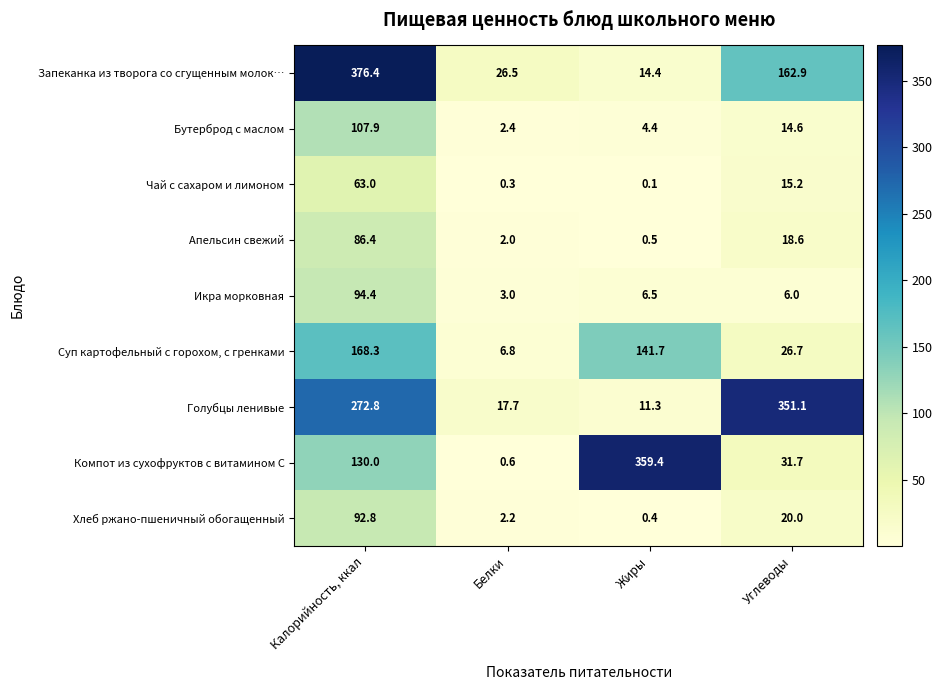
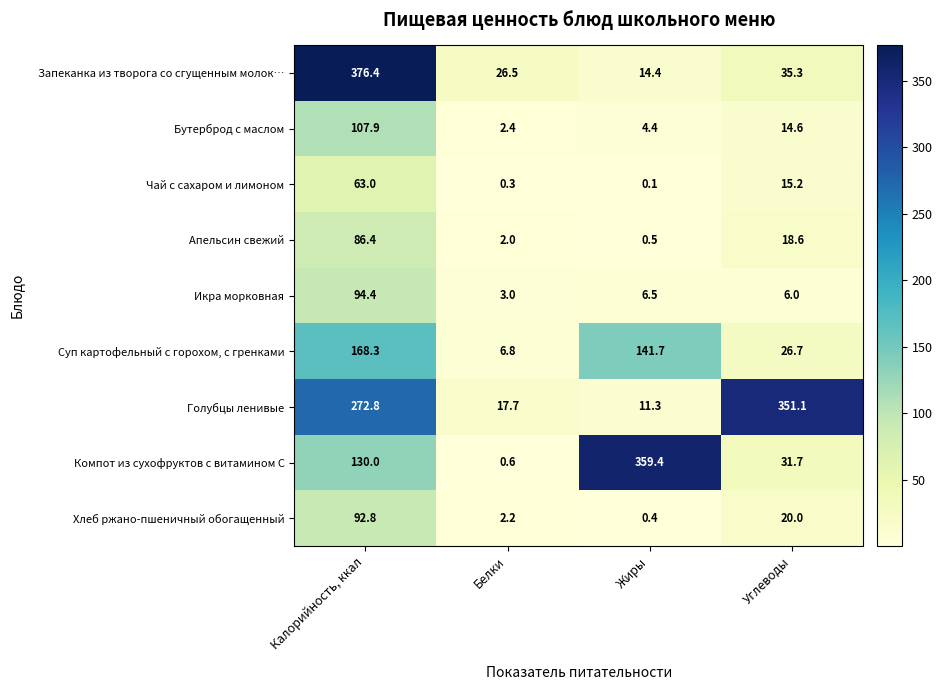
Запеканка из творога со сгущенным молок…, Углеводы: 162.9 -> 35.3
